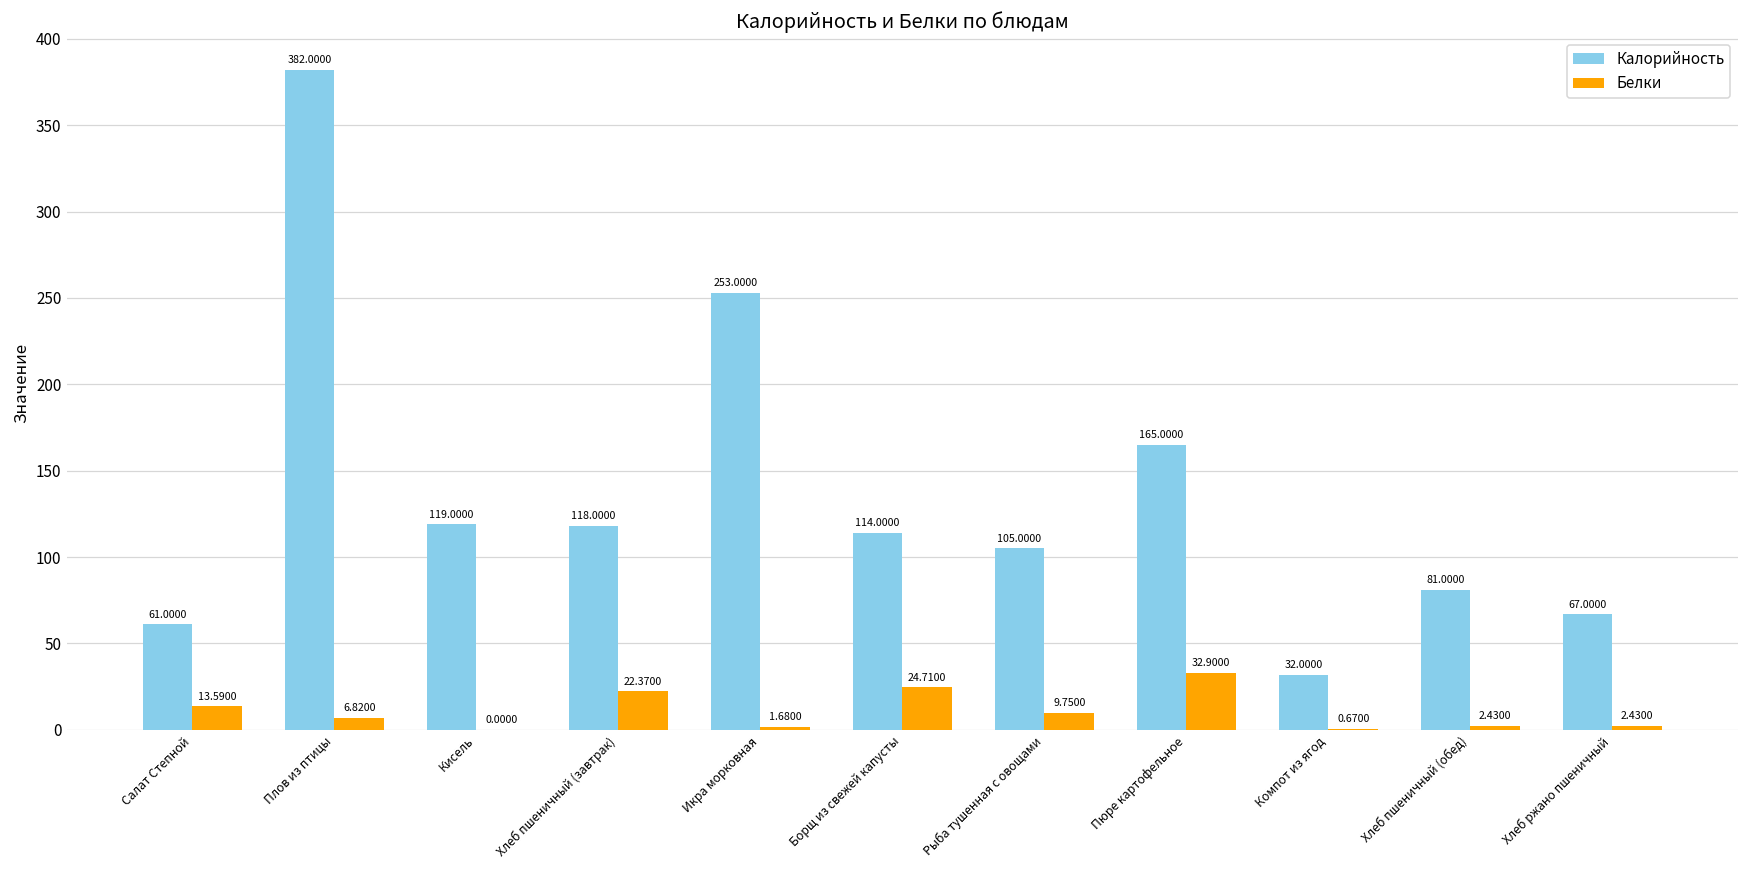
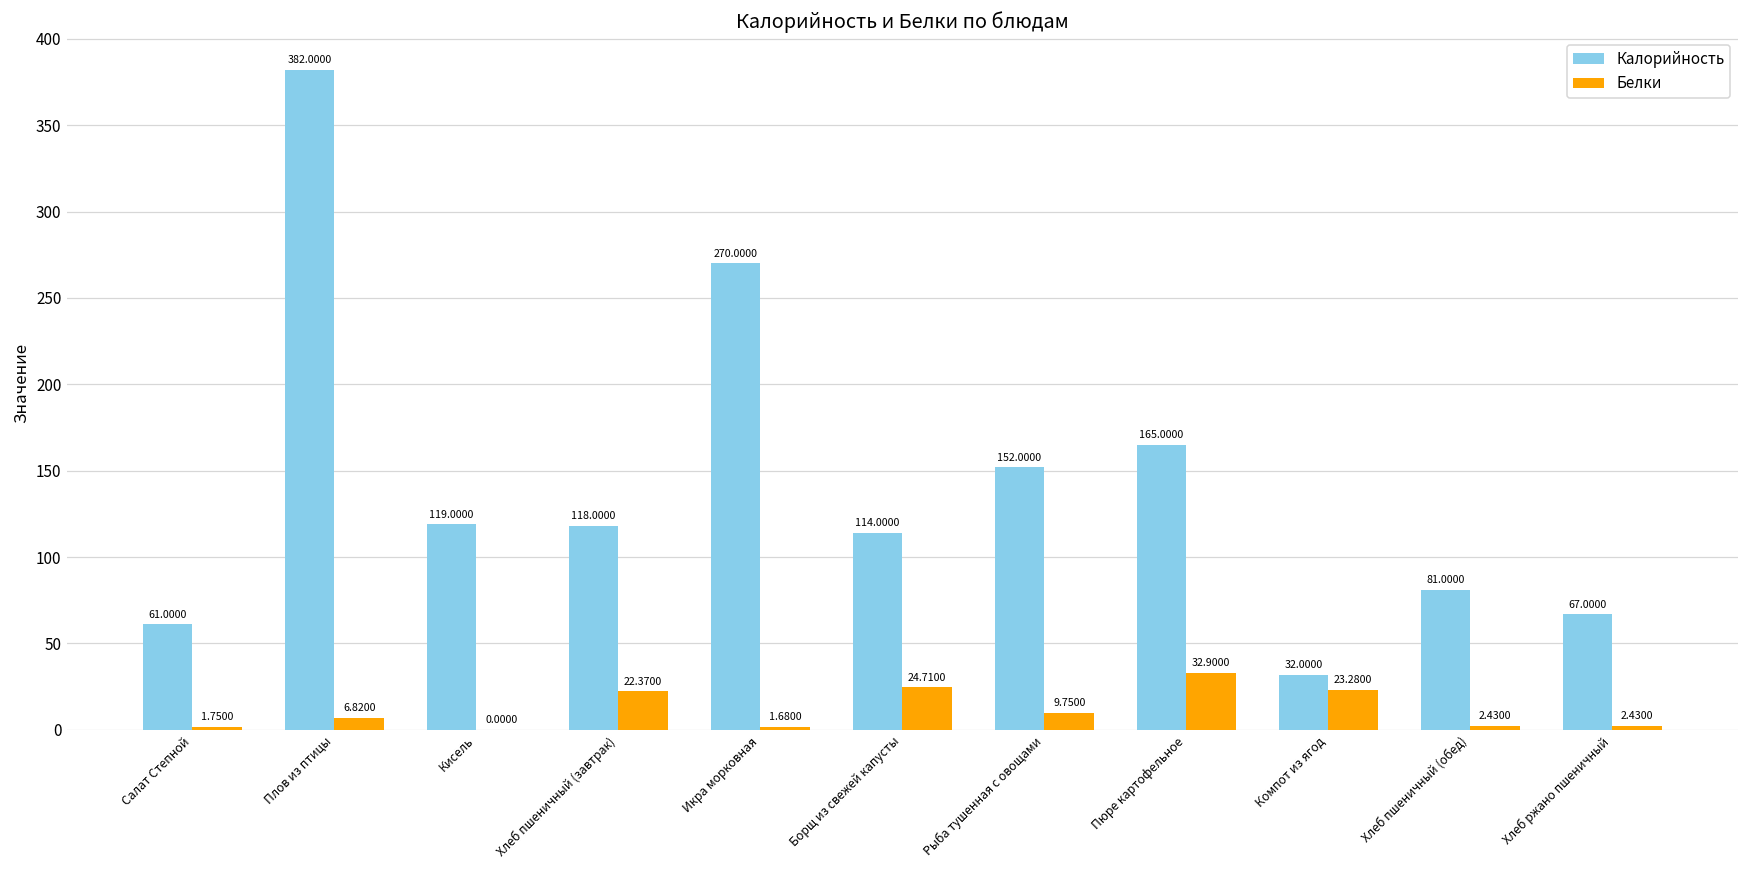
Белки, Салат Степной: 13.5900 -> 1.7500
Калорийность, Икра морковная: 253.0000 -> 270.0000
Калорийность, Рыба тушенная с овощами: 105.0000 -> 152.0000
Белки, Компот из ягод: 0.6700 -> 23.2800
